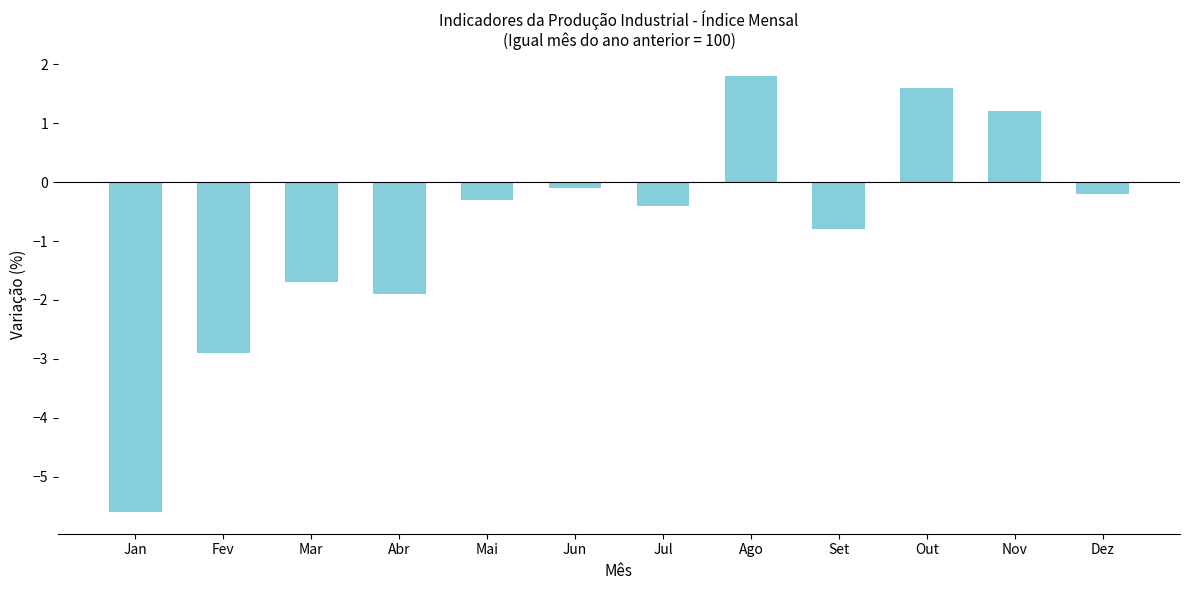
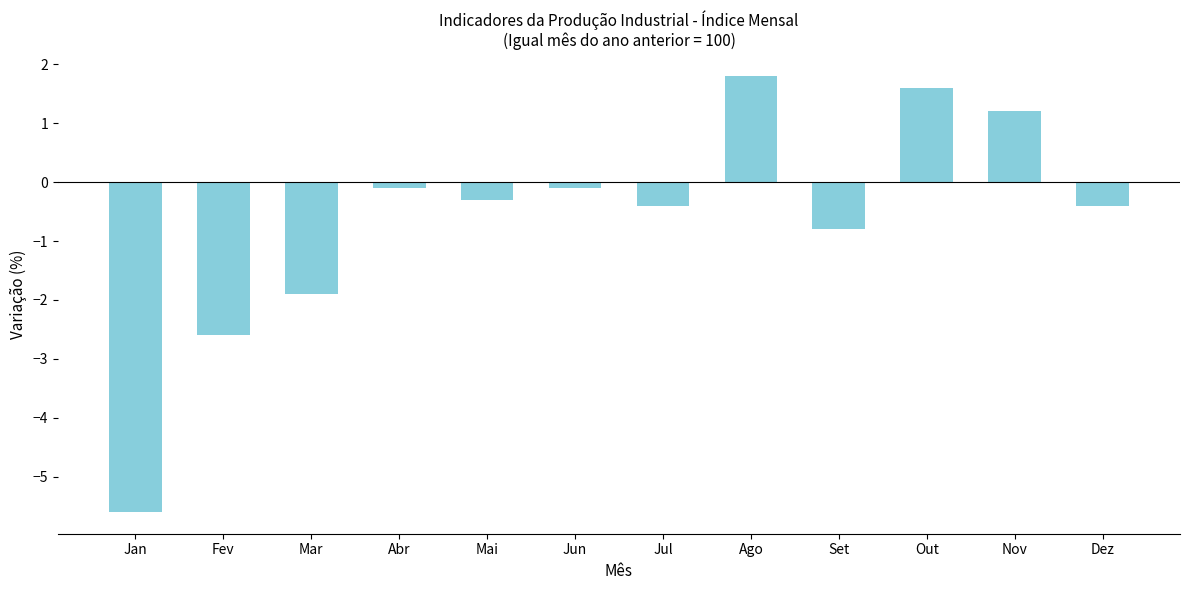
Fev: -2.9 -> -2.6
Mar: -1.7 -> -1.9
Abr: -1.9 -> -0.1
Dez: -0.2 -> -0.4
